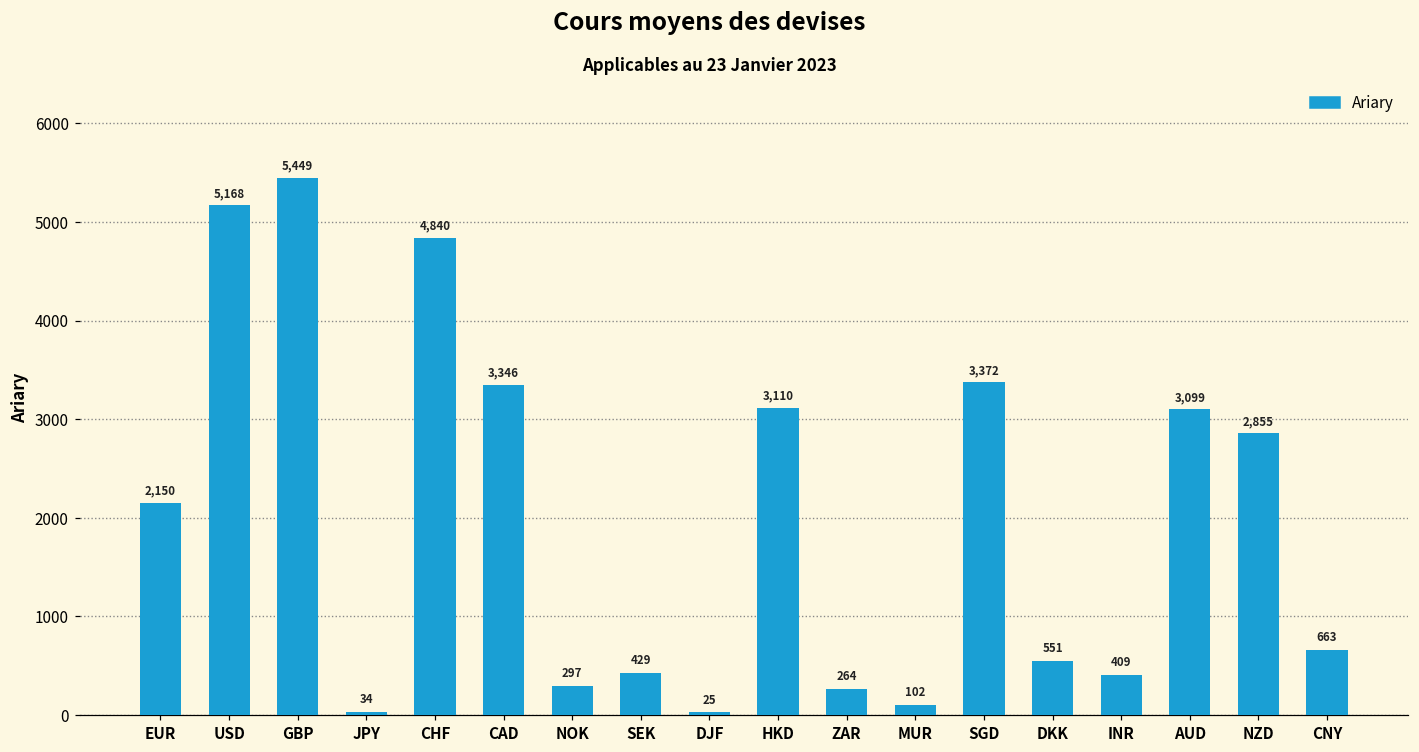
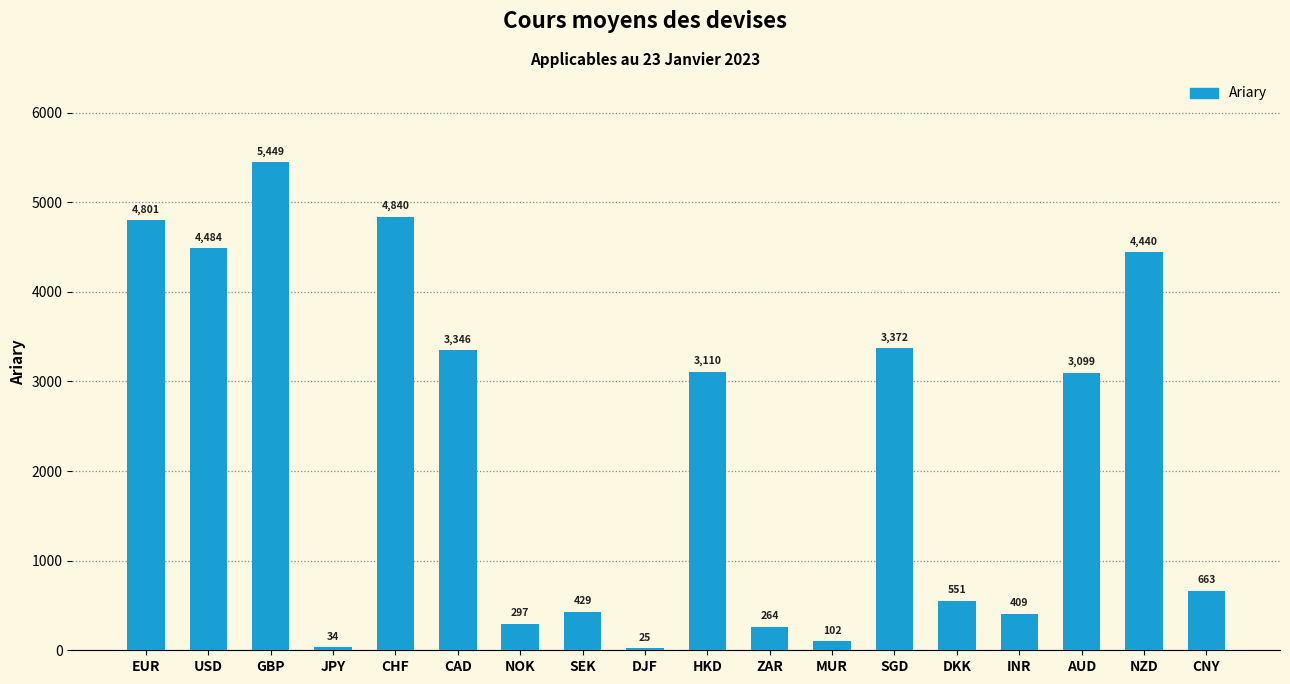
EUR: 2,150 -> 4,801
USD: 5,168 -> 4,484
NZD: 2,855 -> 4,440
